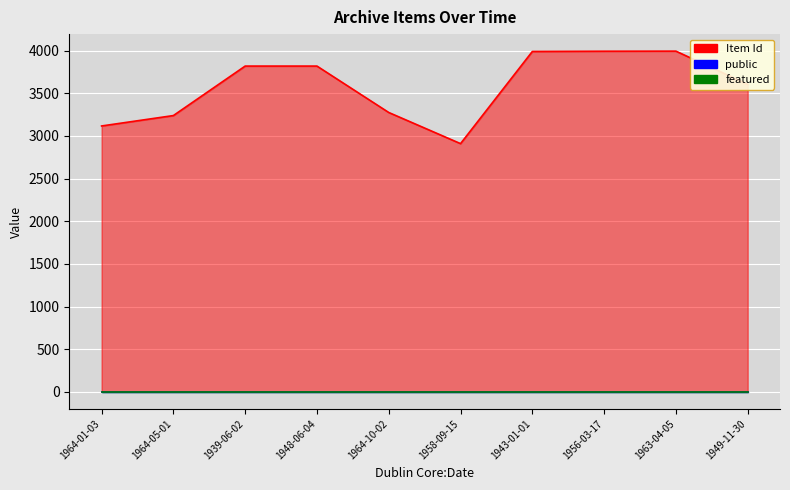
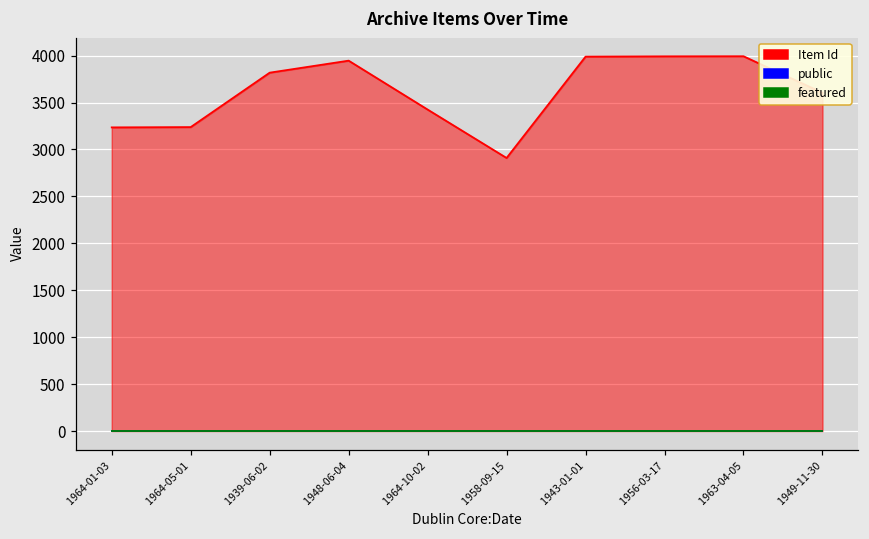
Item Id, 1964-01-03: 3100 -> 3200
Item Id, 1948-06-04: 3800 -> 3900
Item Id, 1964-10-02: 3300 -> 3400
